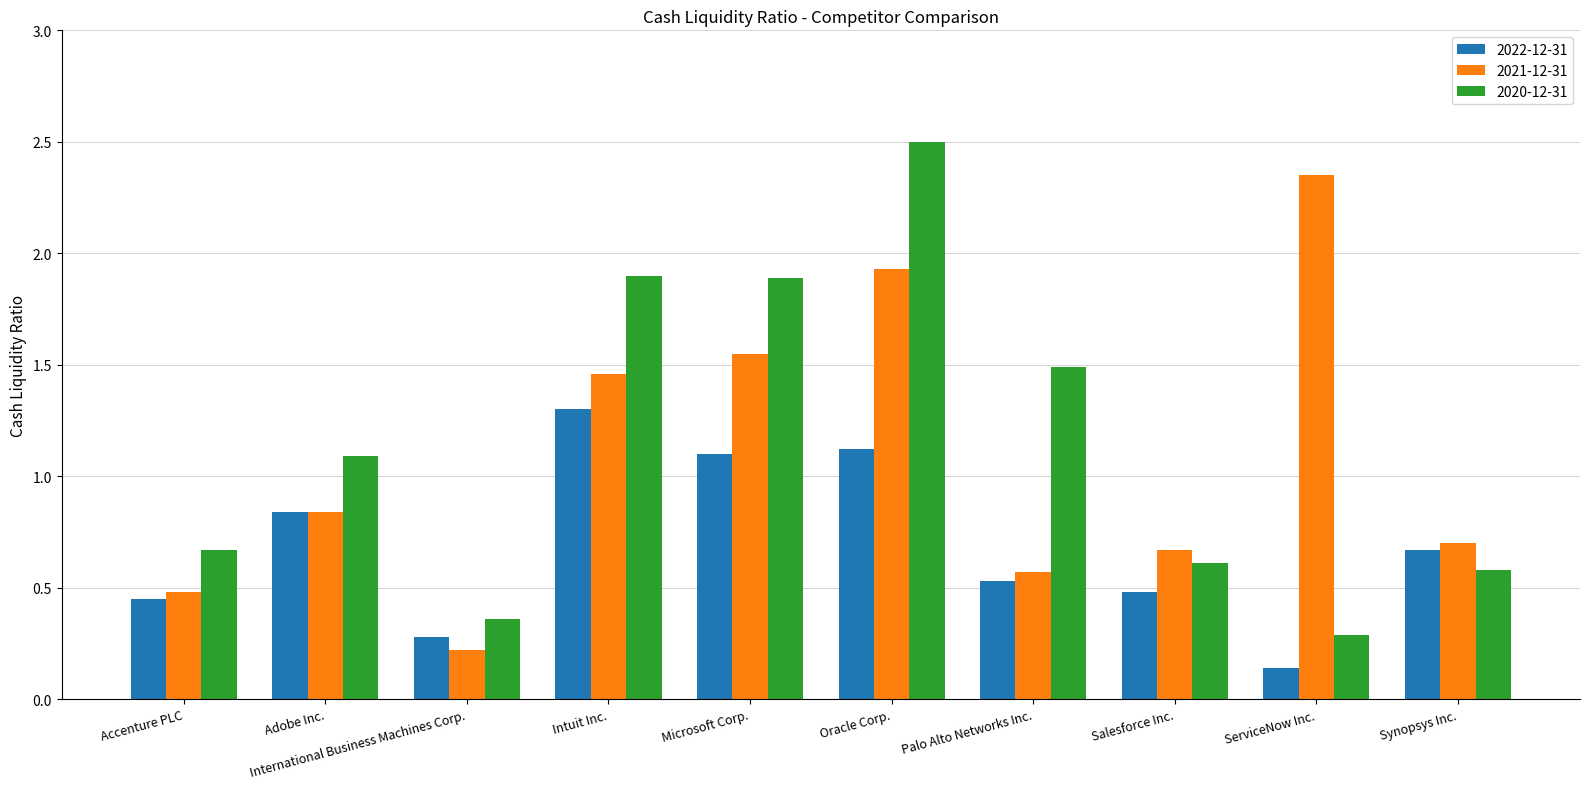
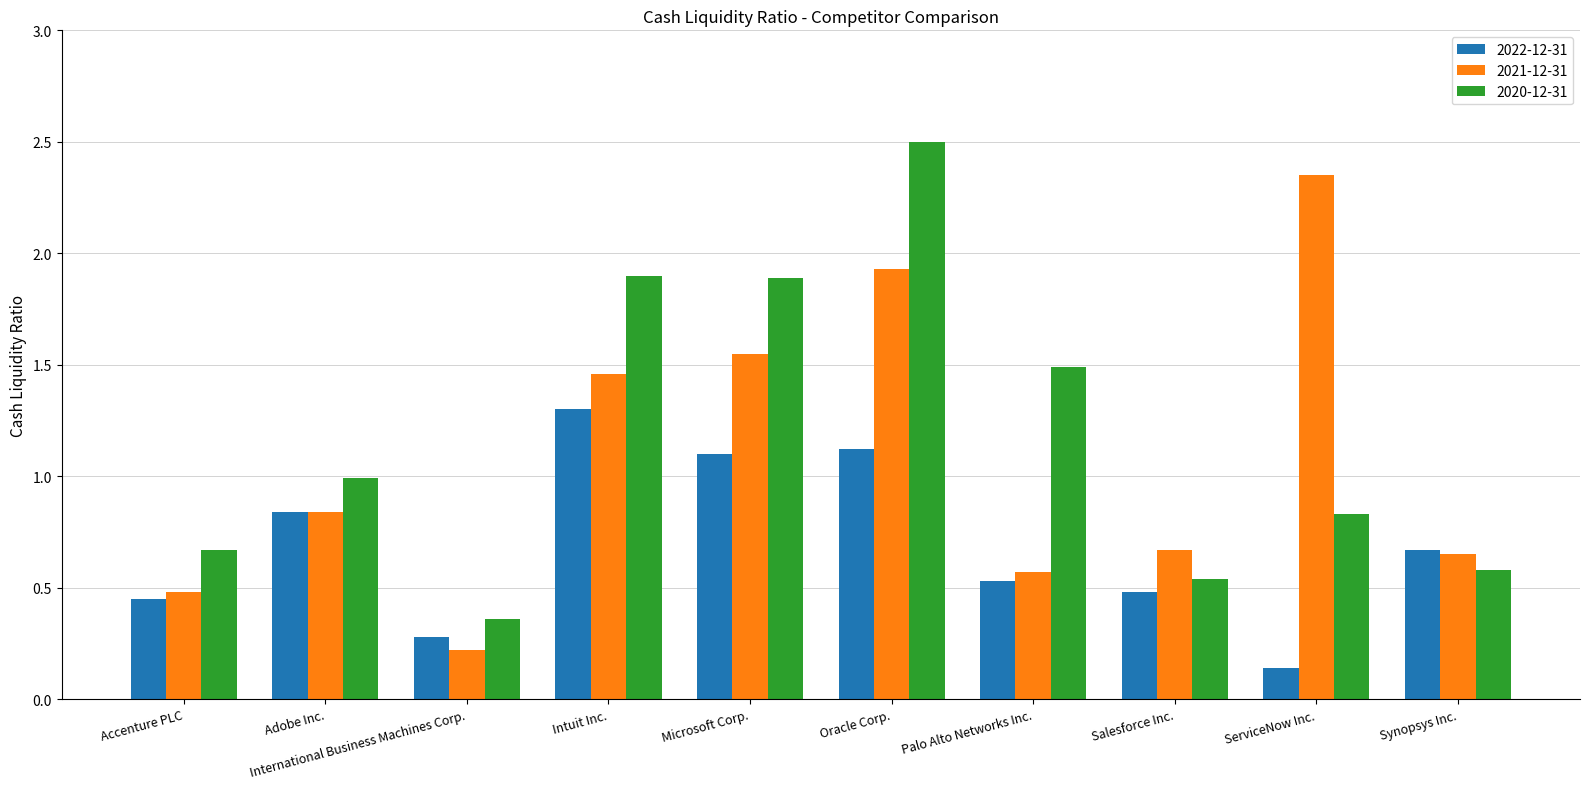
2020-12-31, Adobe Inc.: 1.09 -> 0.99
2020-12-31, Salesforce Inc.: 0.61 -> 0.54
2020-12-31, ServiceNow Inc.: 0.29 -> 0.83
2021-12-31, Synopsys Inc.: 0.70 -> 0.65
